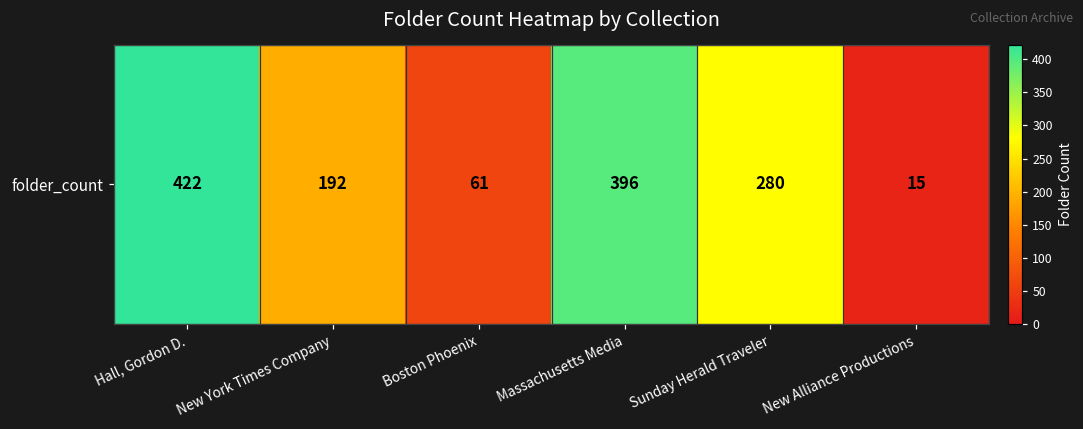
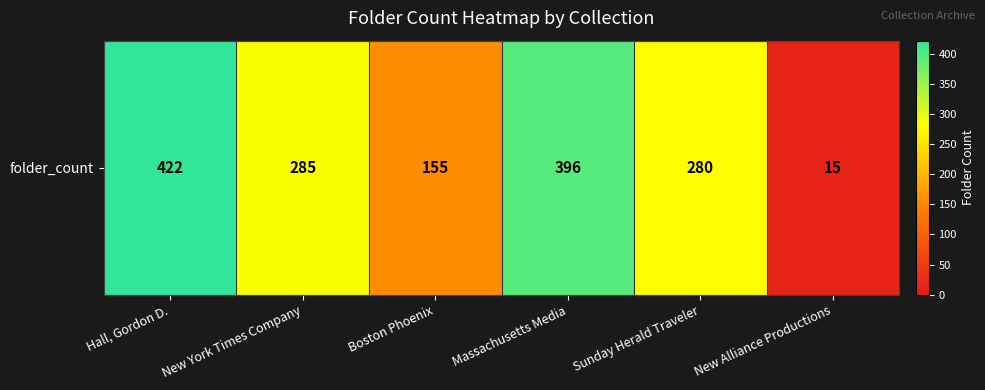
folder_count, New York Times Company: 192 -> 285
folder_count, Boston Phoenix: 61 -> 155
